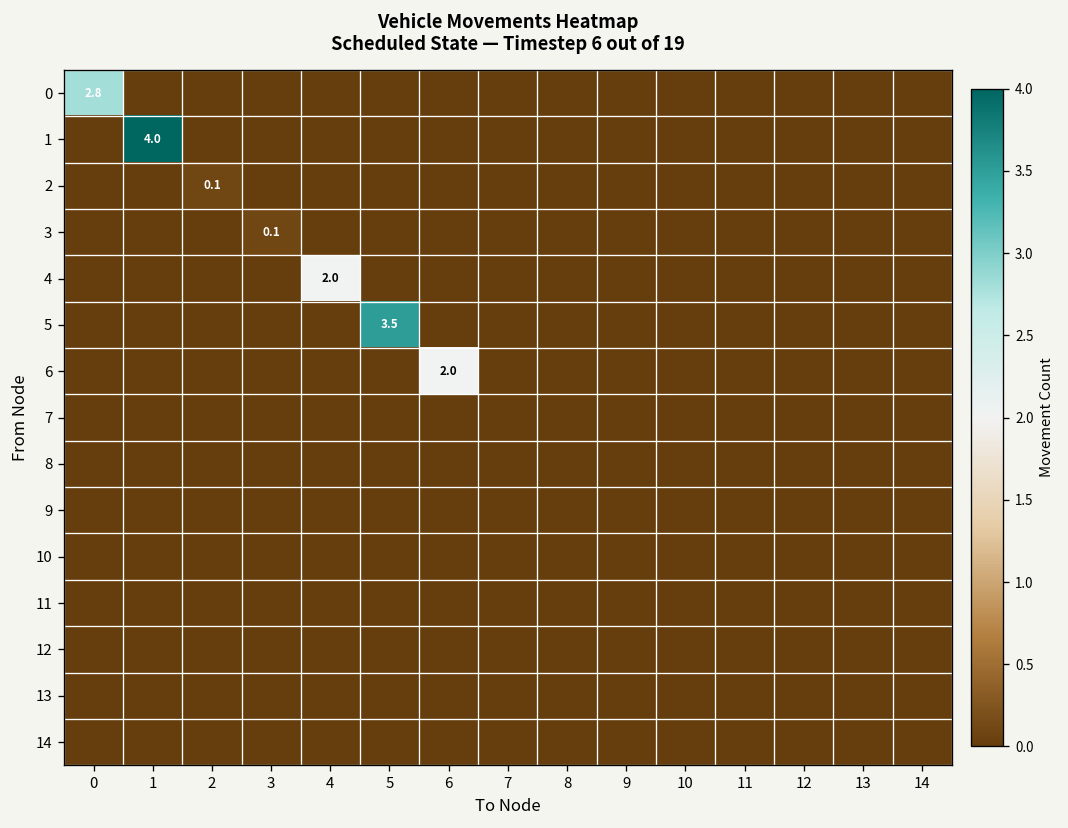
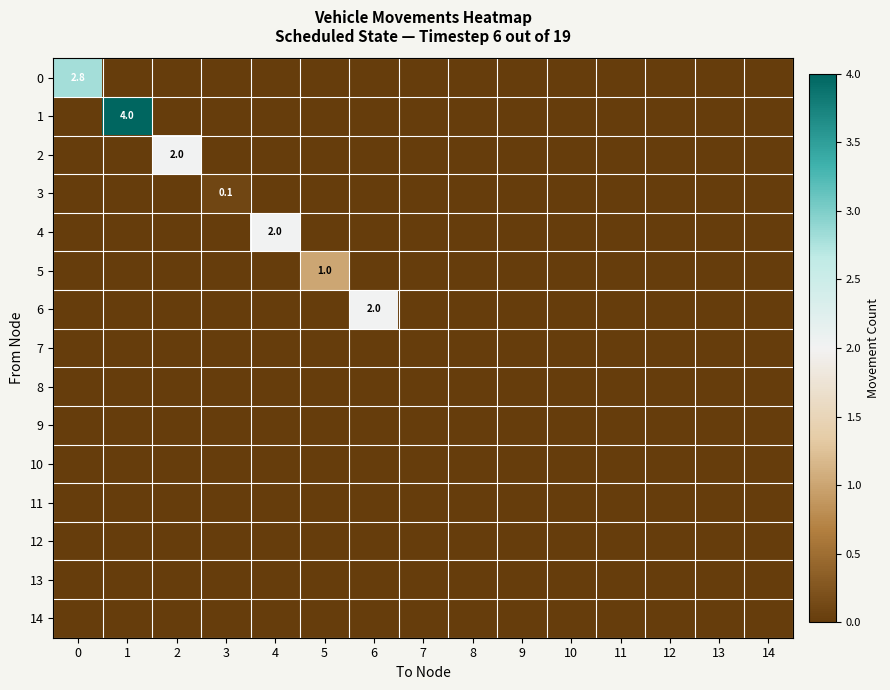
2, 2: 0.1 -> 2.0
5, 5: 3.5 -> 1.0
